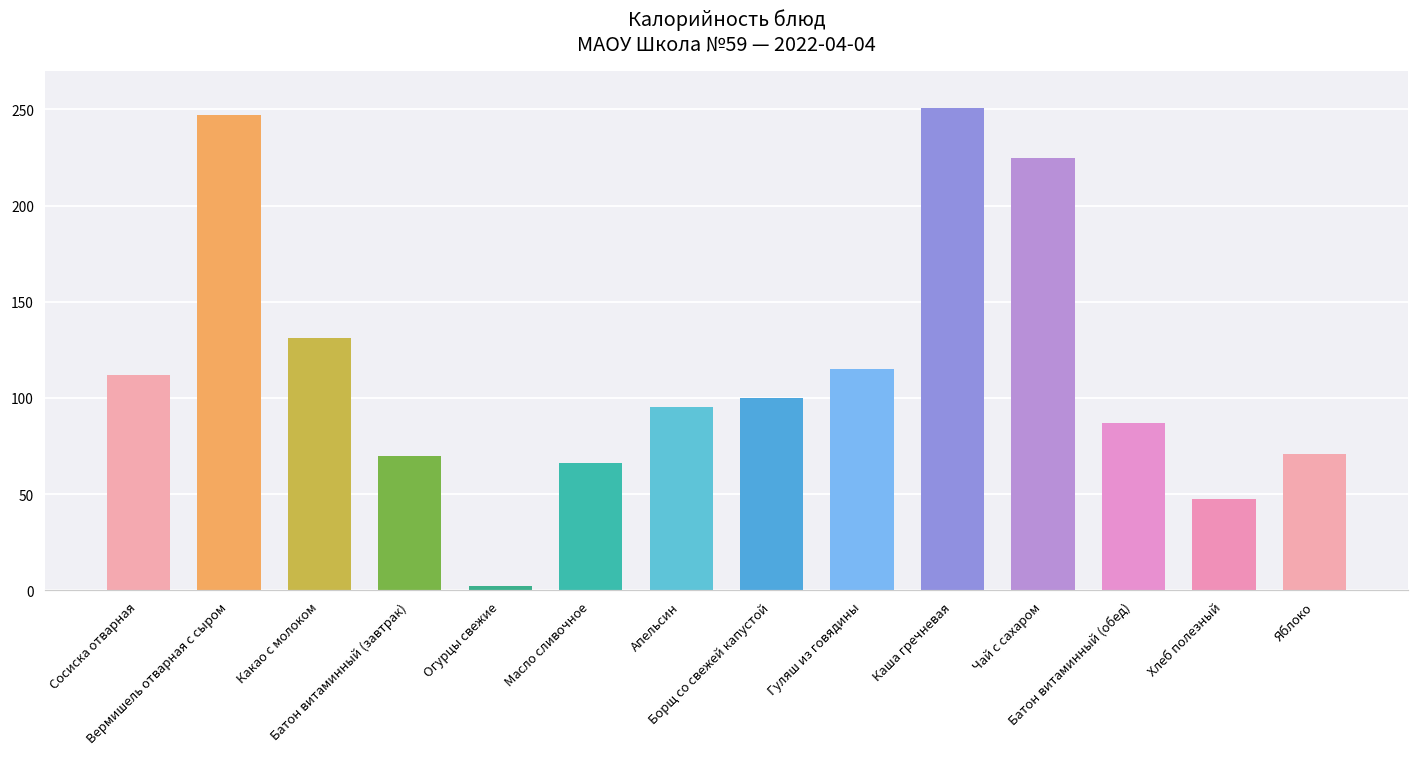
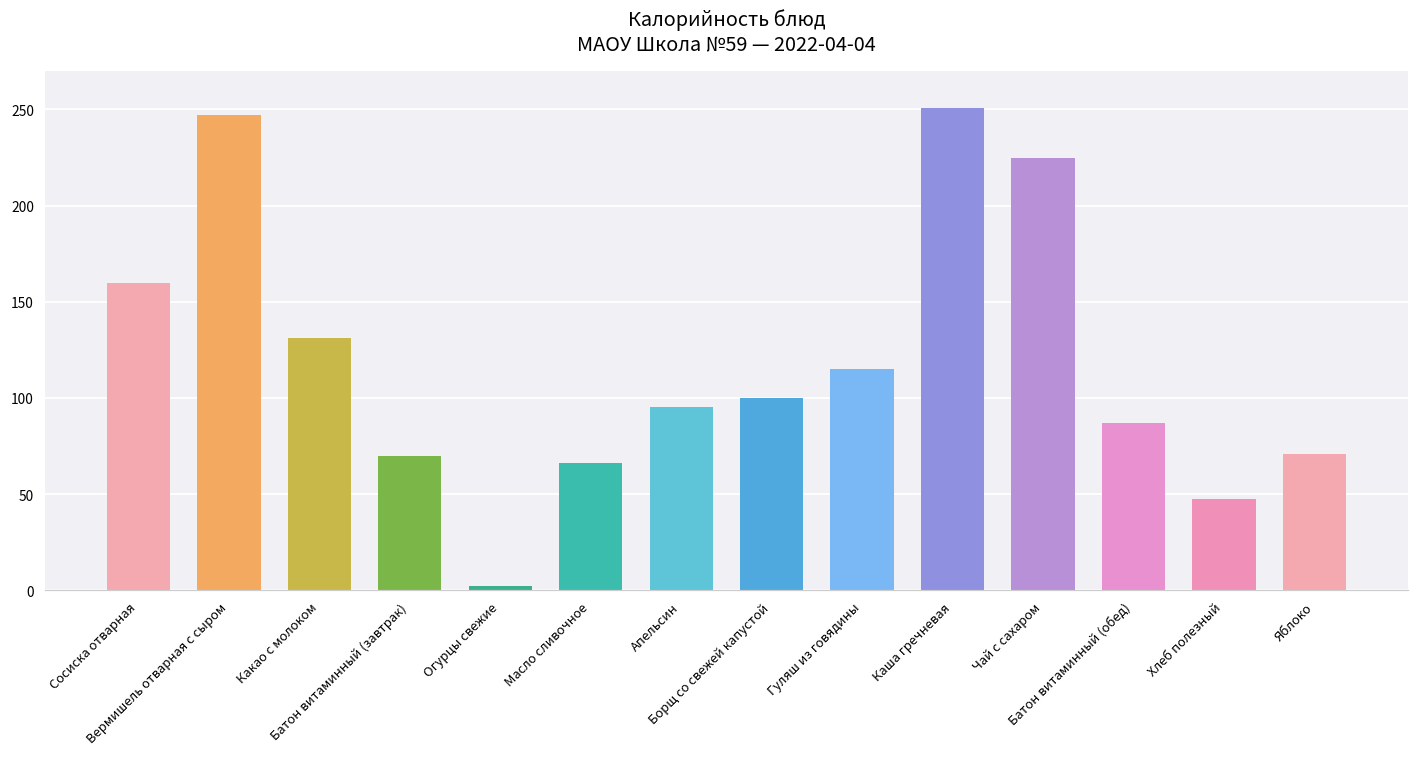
Сосиска отварная: 112 -> 160
